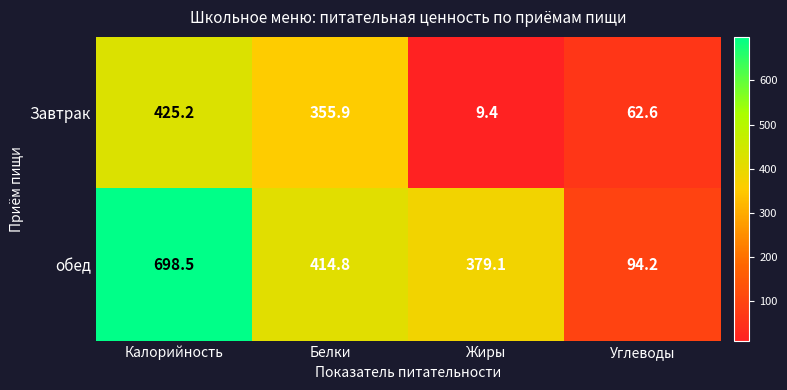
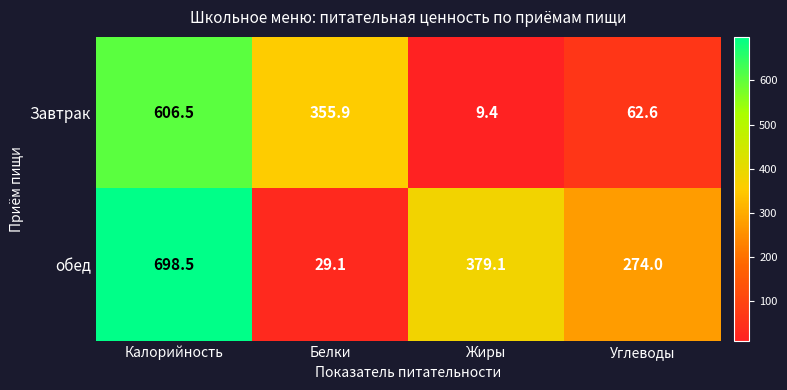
Завтрак, Калорийность: 425.2 -> 606.5
обед, Белки: 414.8 -> 29.1
обед, Углеводы: 94.2 -> 274.0
